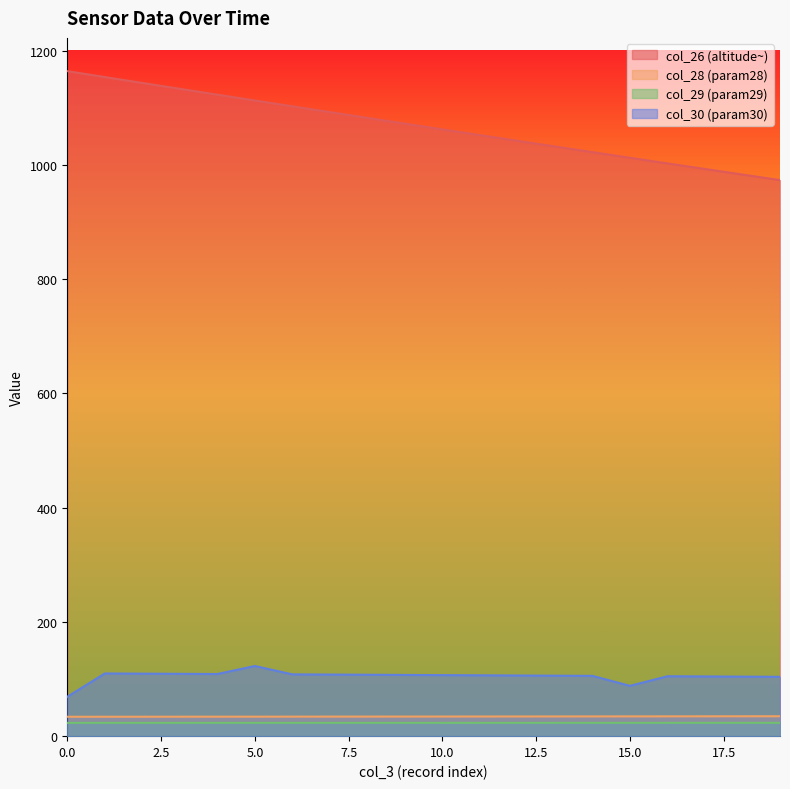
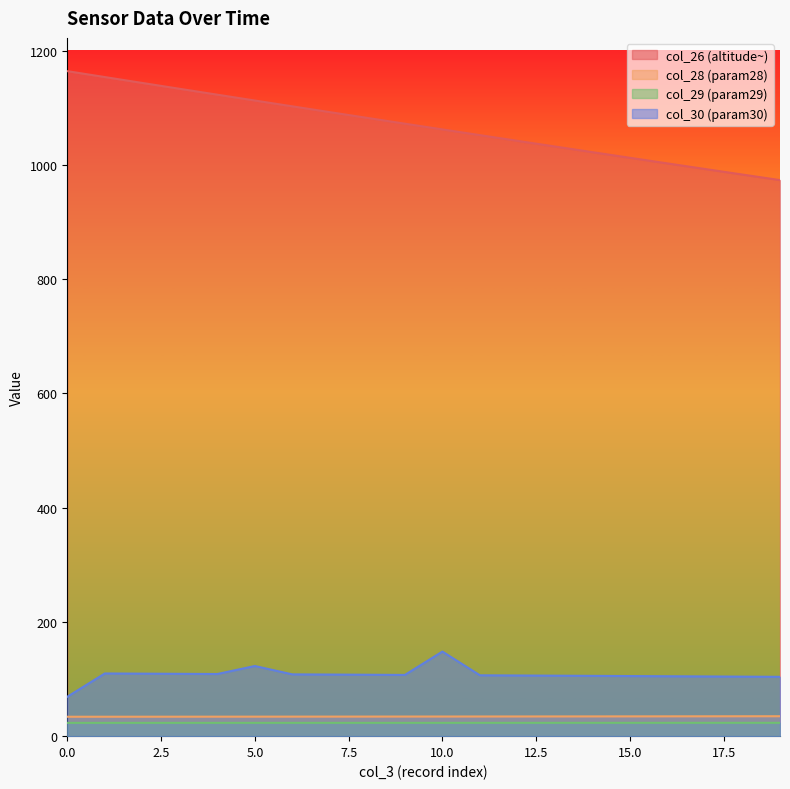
col_30 (param30), 10.0: 110 -> 150
col_30 (param30), 15.0: 90 -> 110
